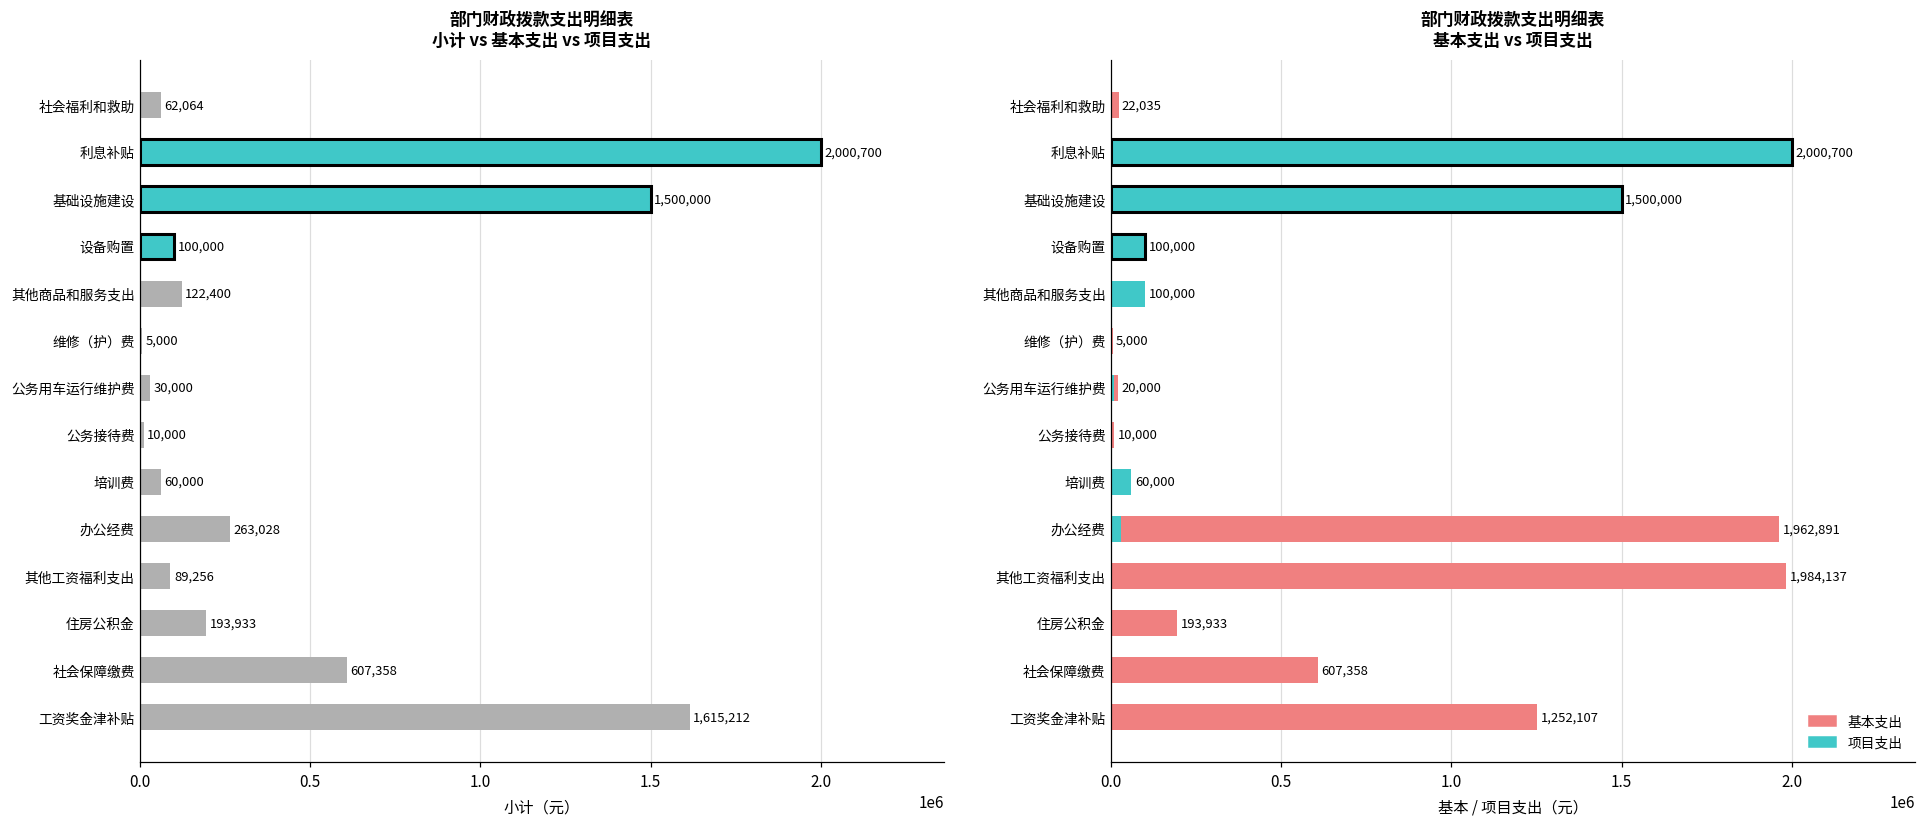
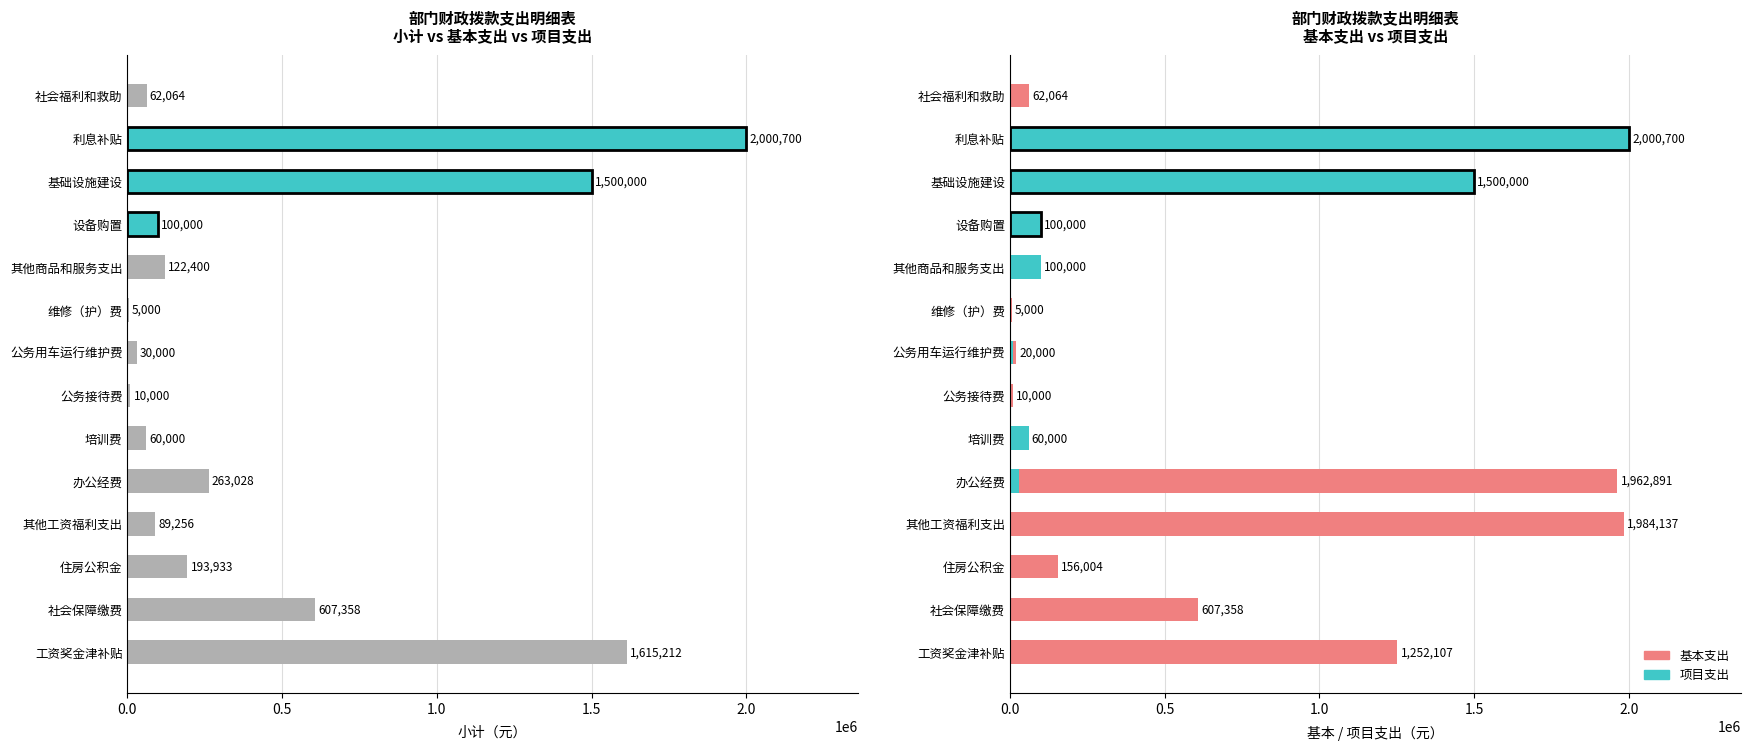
部门财政拨款支出明细表 基本支出 vs 项目支出, 基本支出, 社会福利和救助: 22,035 -> 62,064
部门财政拨款支出明细表 基本支出 vs 项目支出, 基本支出, 住房公积金: 193,933 -> 156,004
